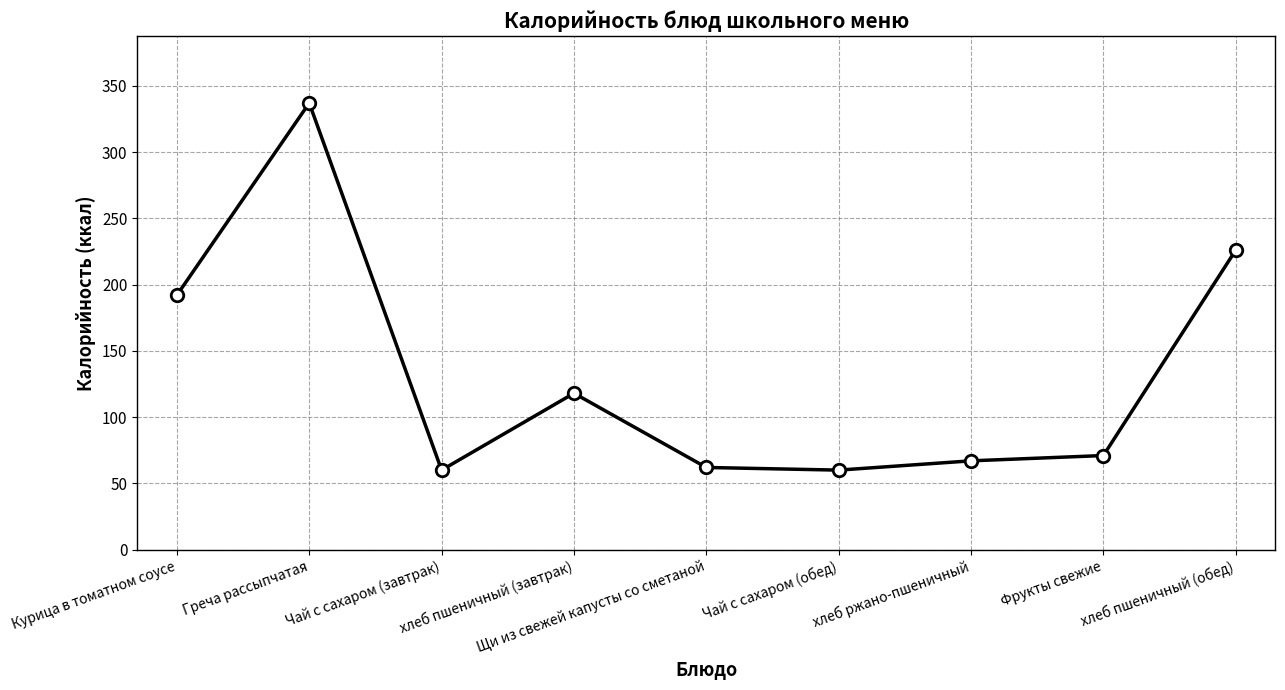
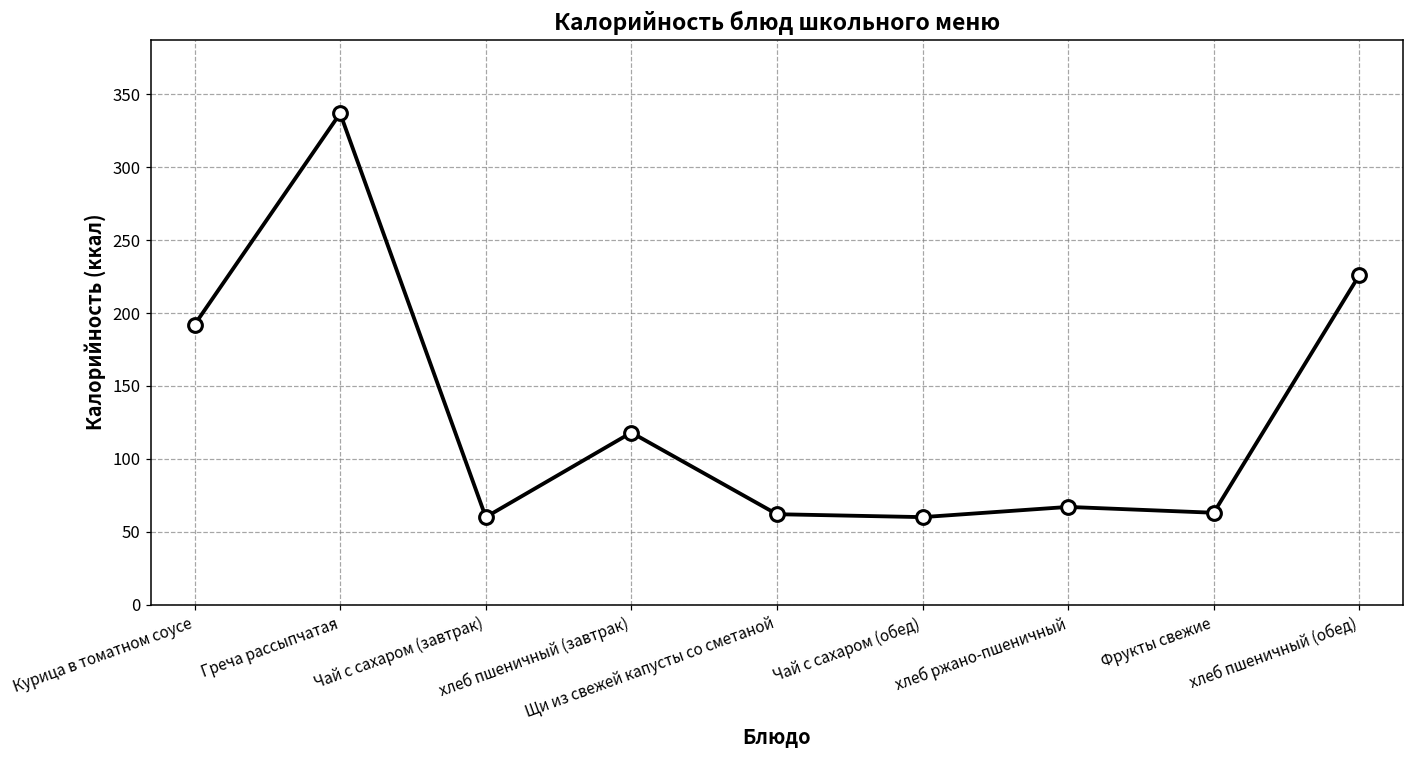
Фрукты свежие: 71 -> 63
